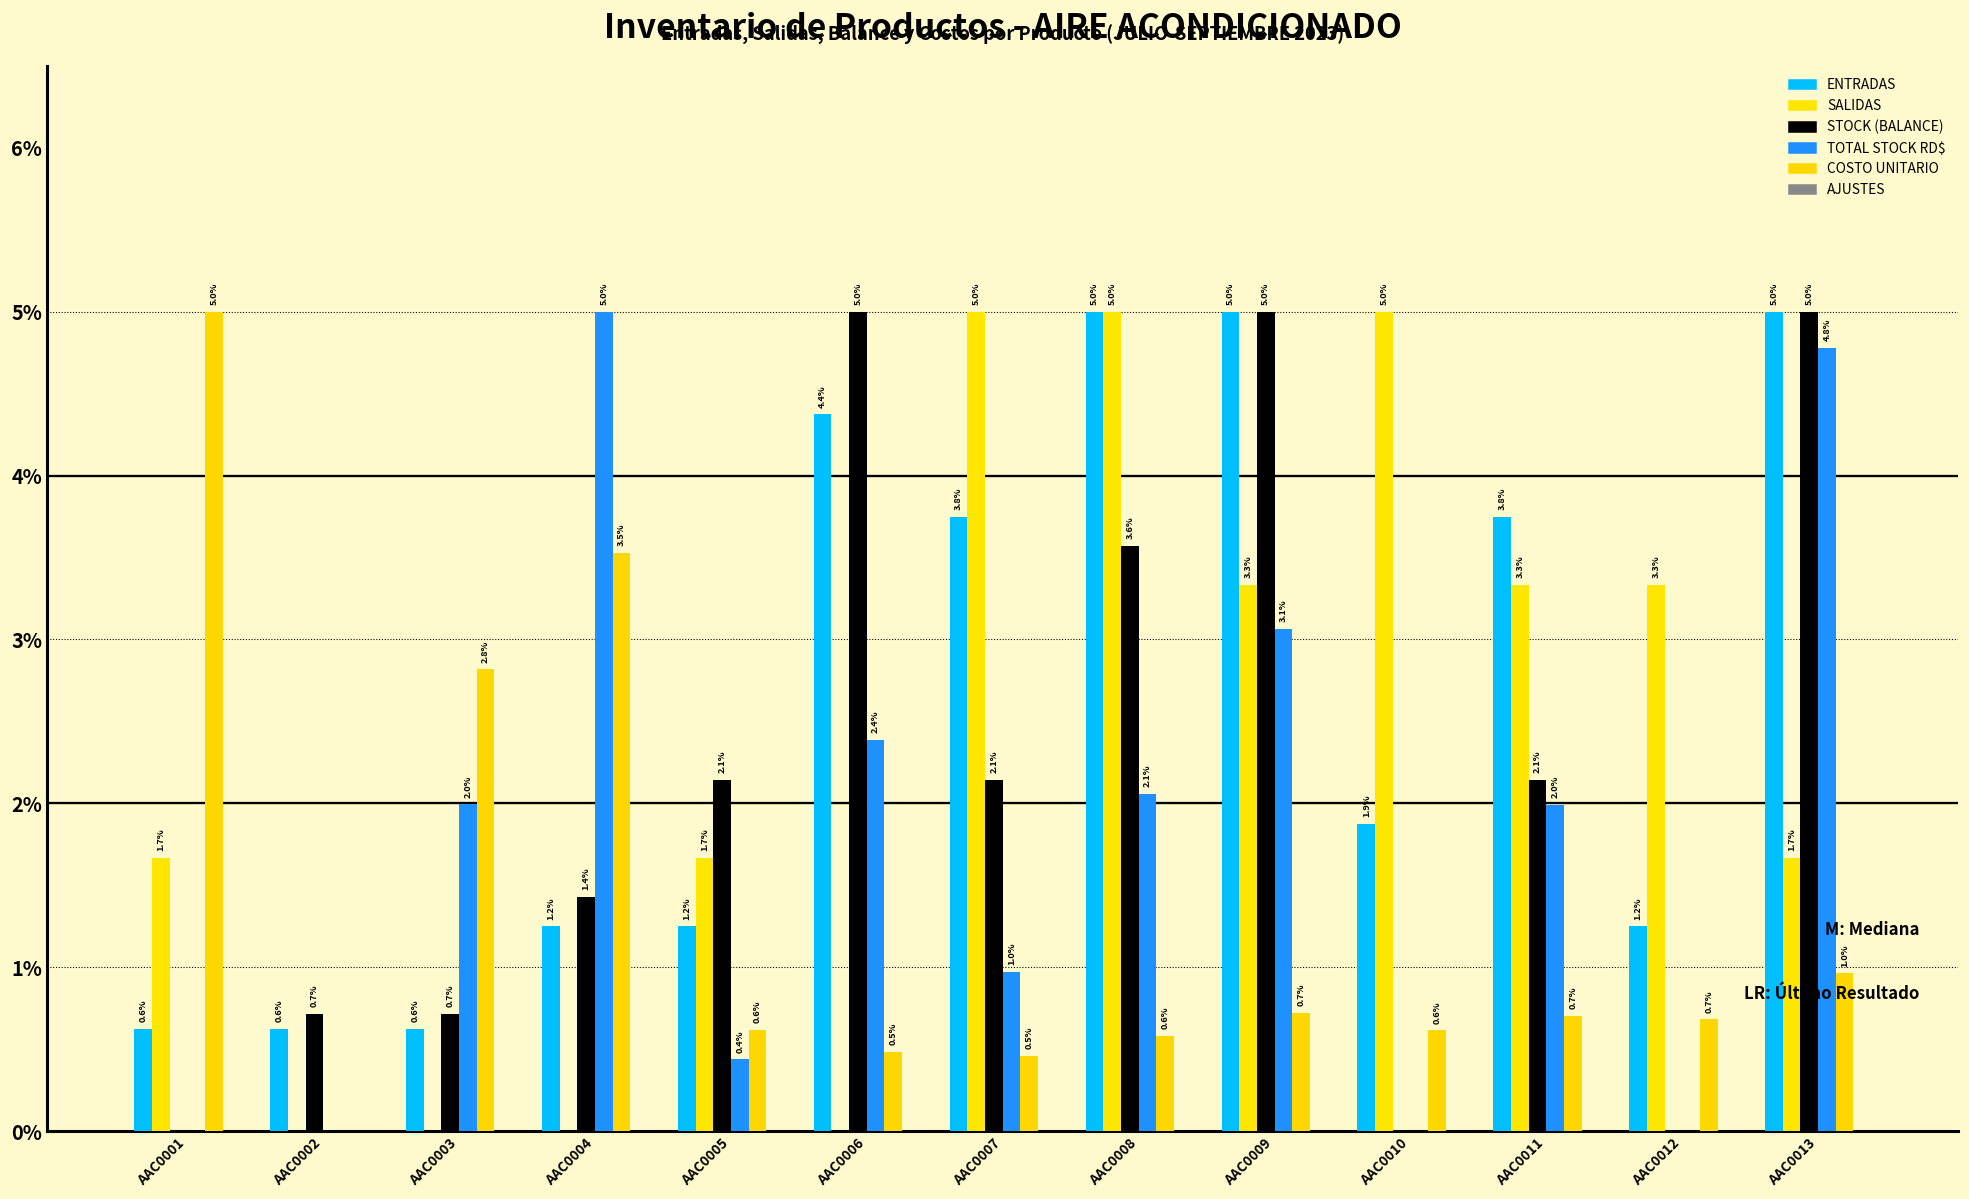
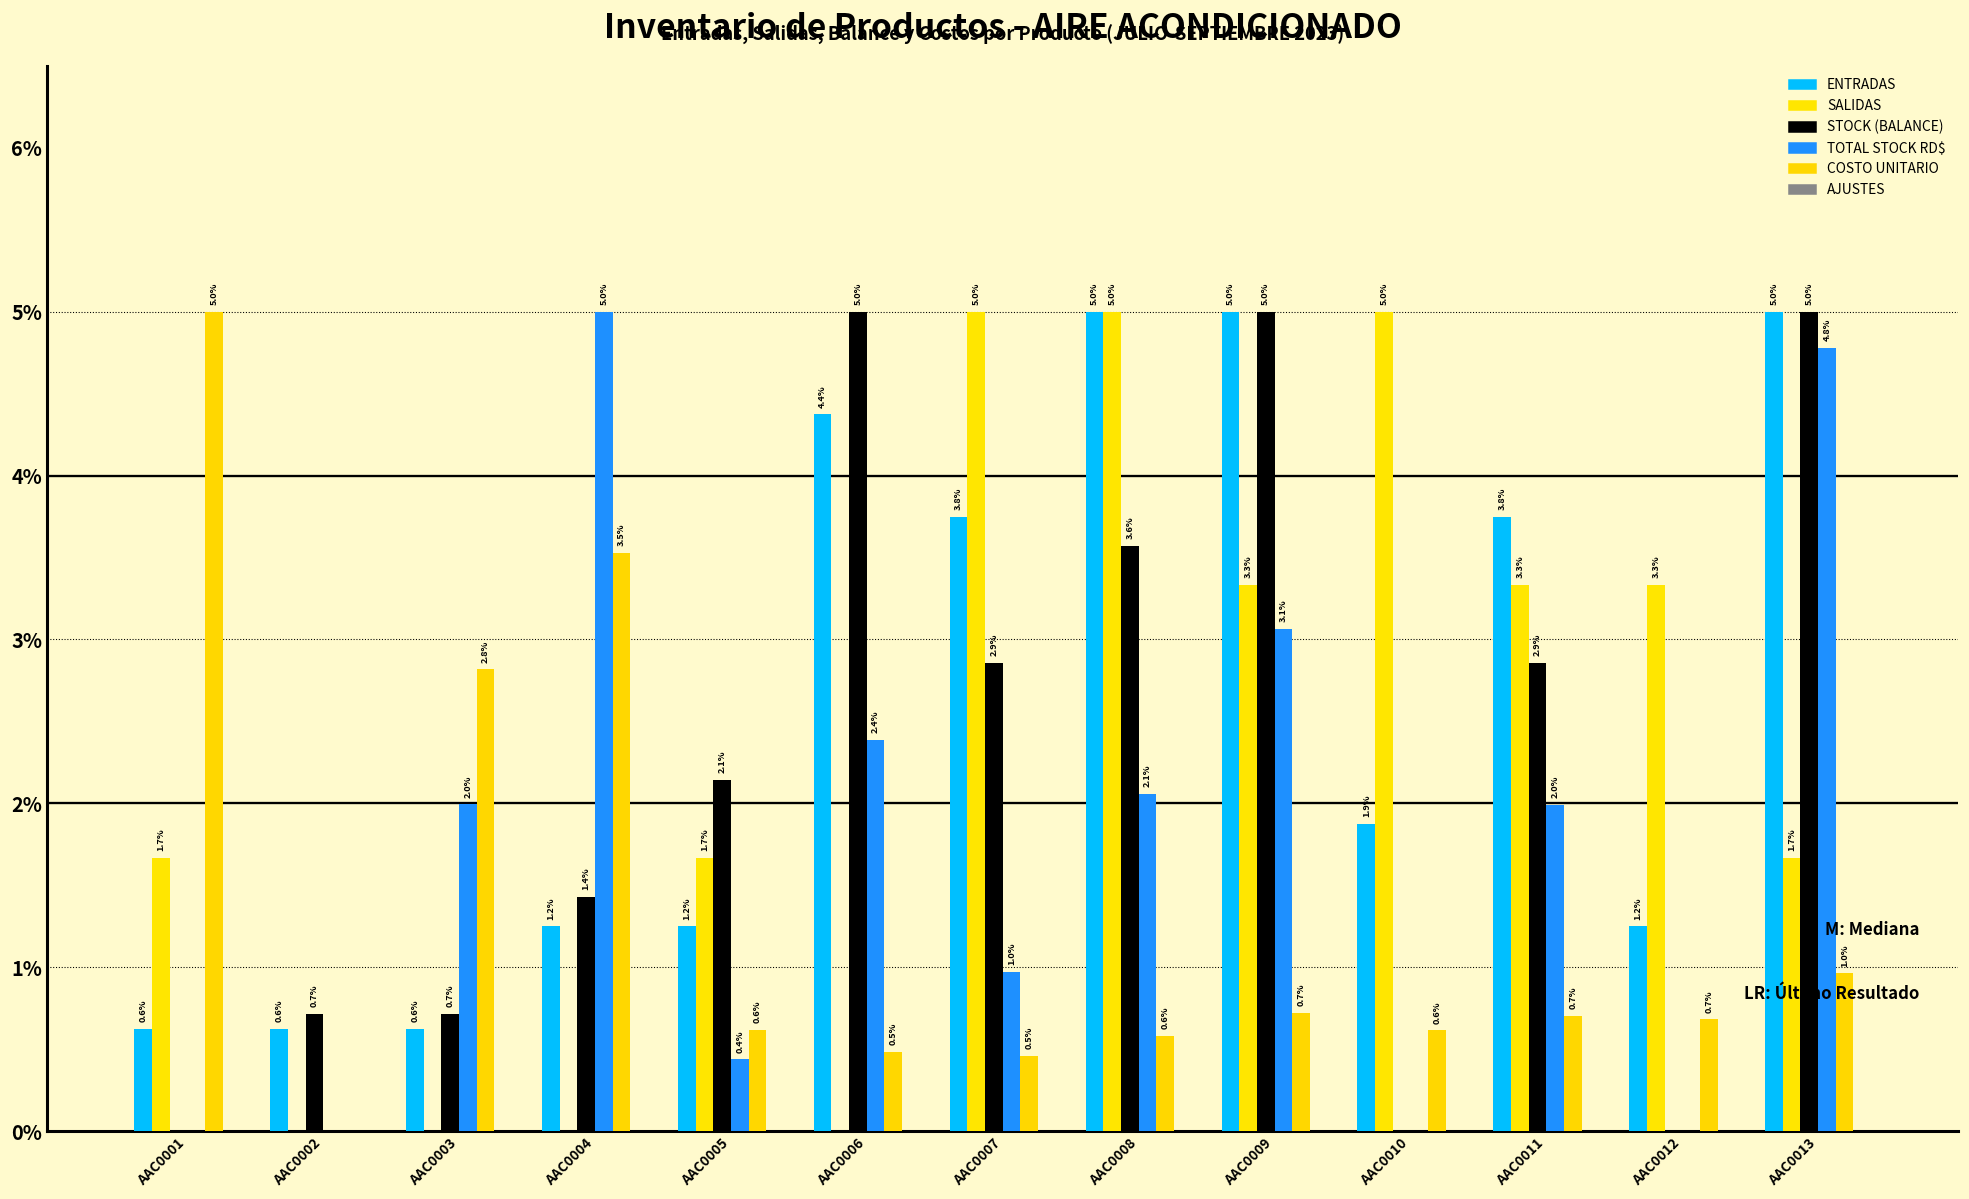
STOCK (BALANCE), AAC0007: 2.1% -> 2.9%
STOCK (BALANCE), AAC0011: 2.1% -> 2.9%
